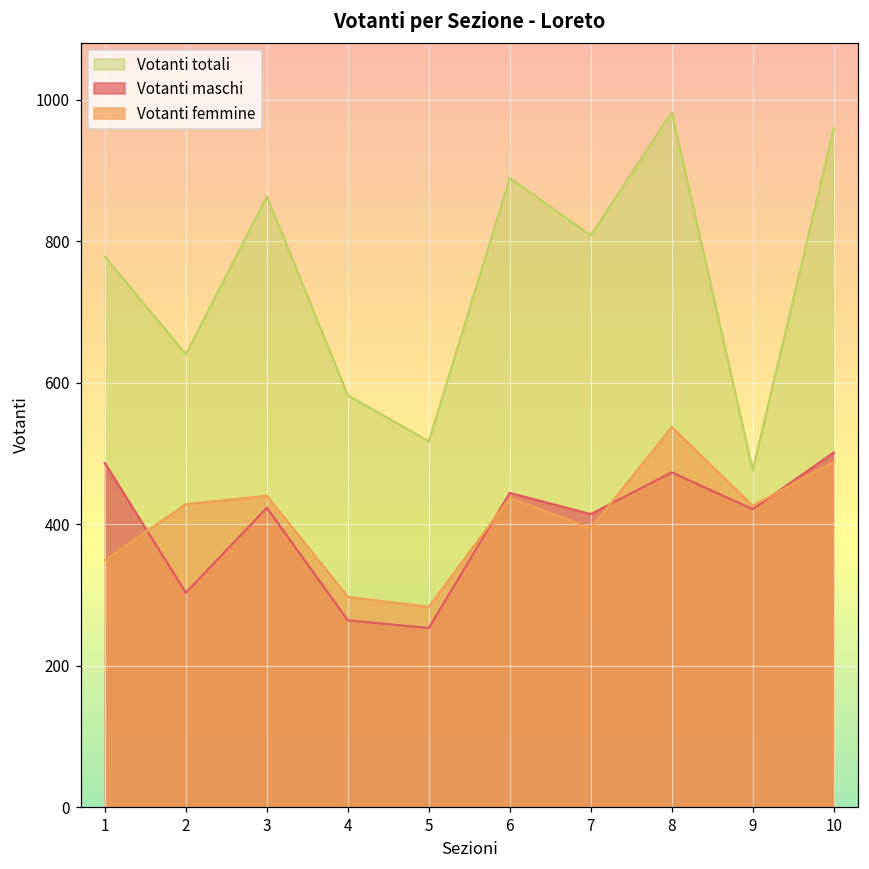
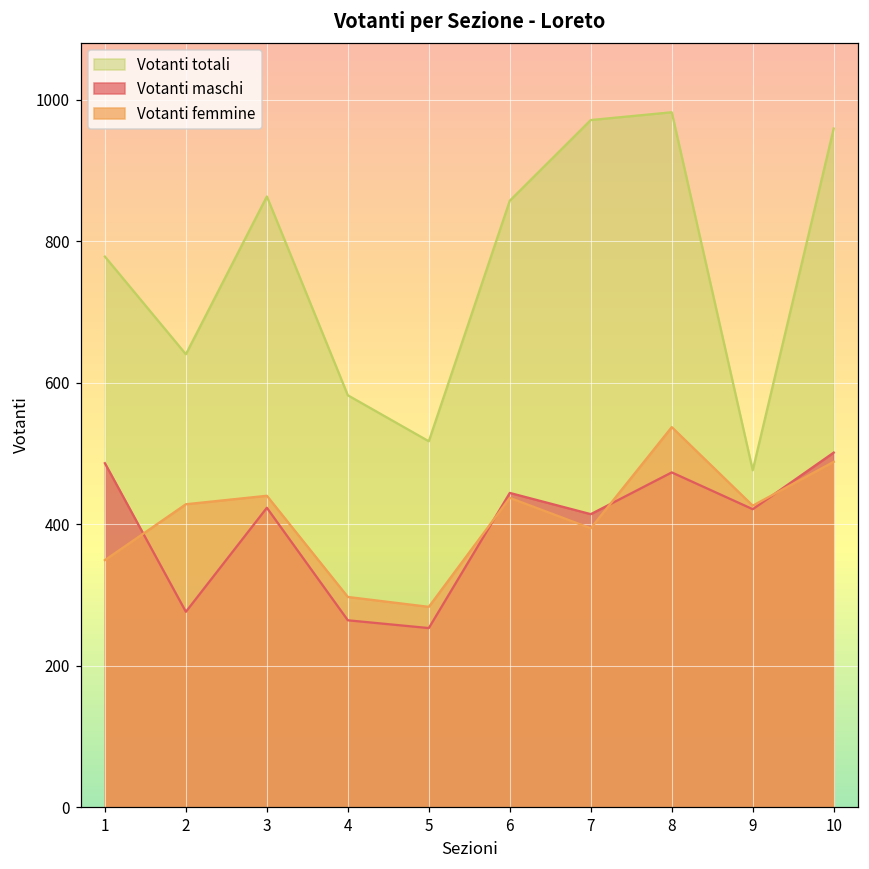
Votanti maschi, 2: 300 -> 280
Votanti totali, 6: 890 -> 860
Votanti totali, 7: 810 -> 970
